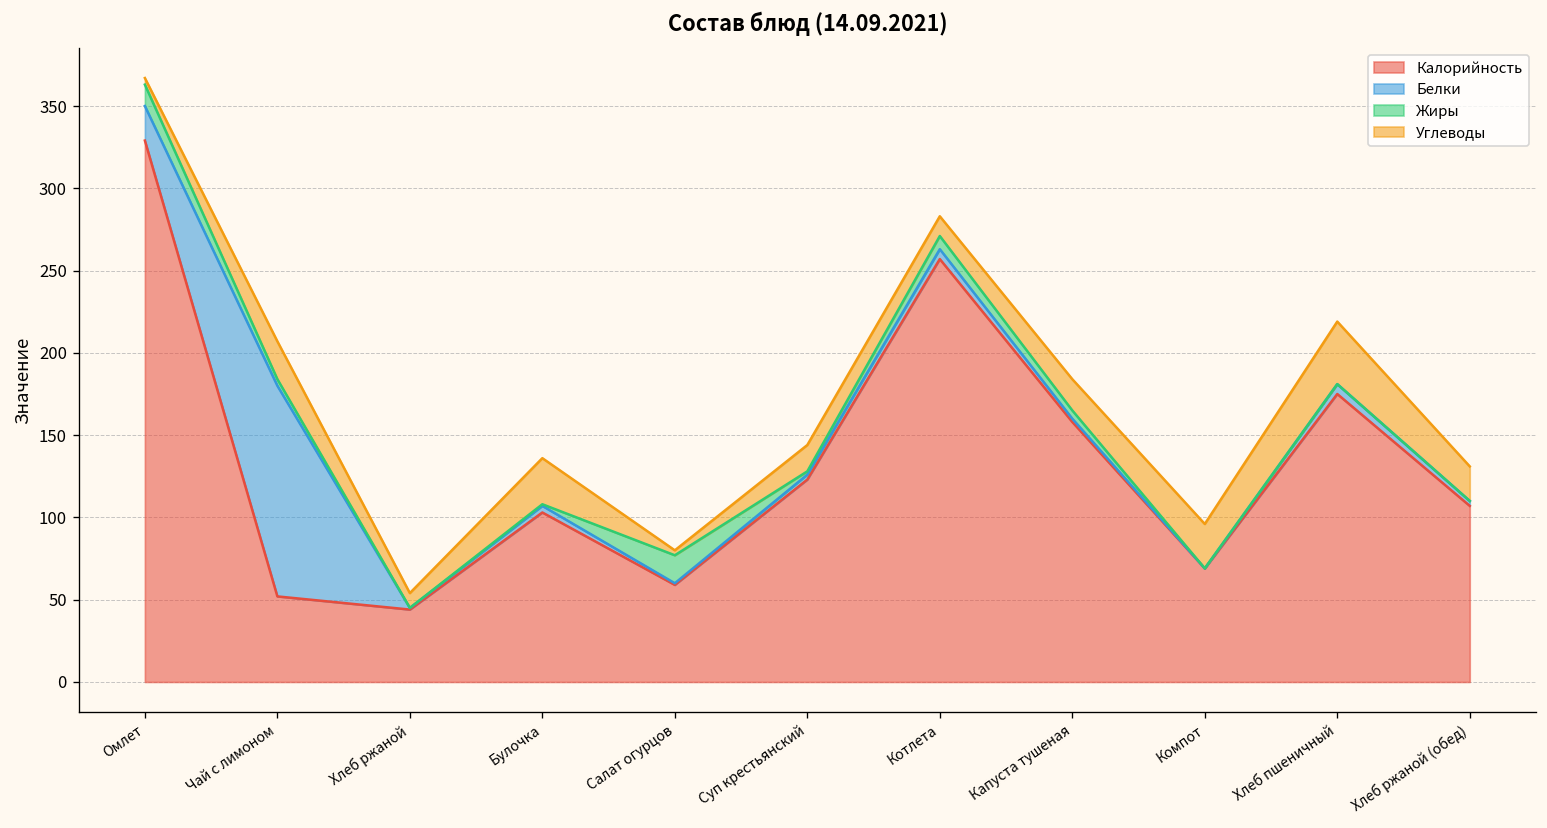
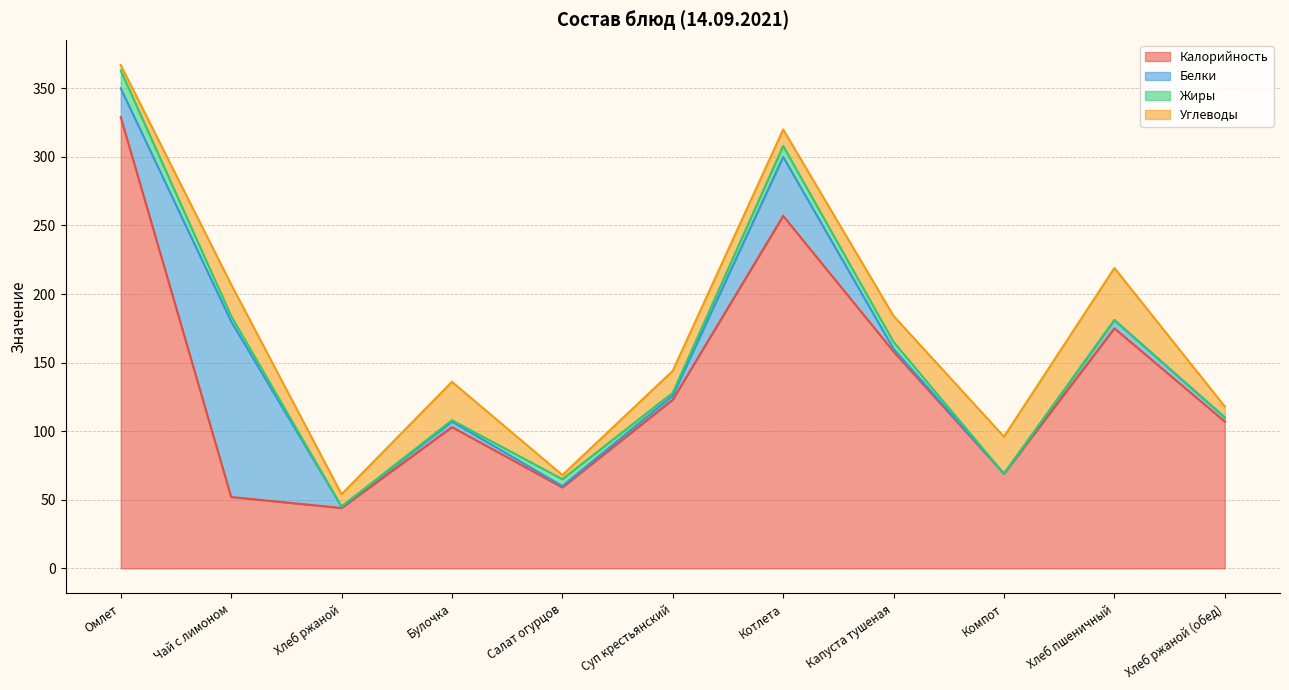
Жиры, Салат огурцов: 17 -> 5
Белки, Котлета: 6 -> 43
Углеводы, Хлеб ржаной (обед): 21 -> 8
